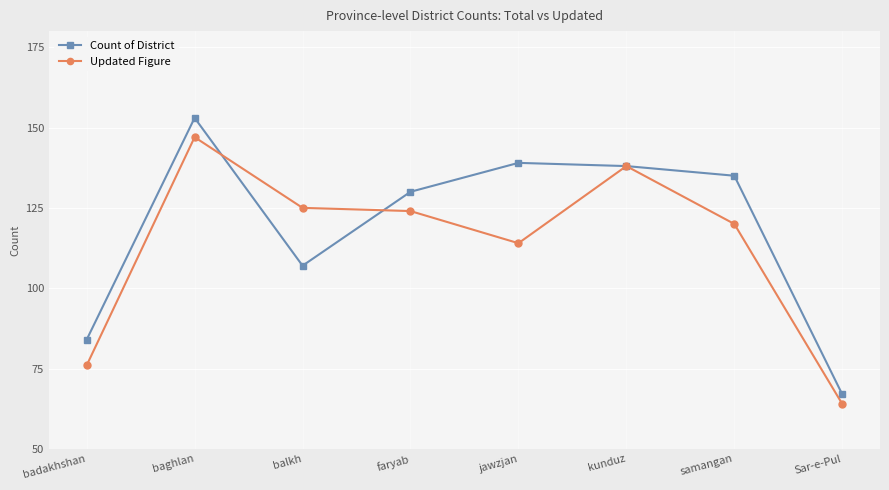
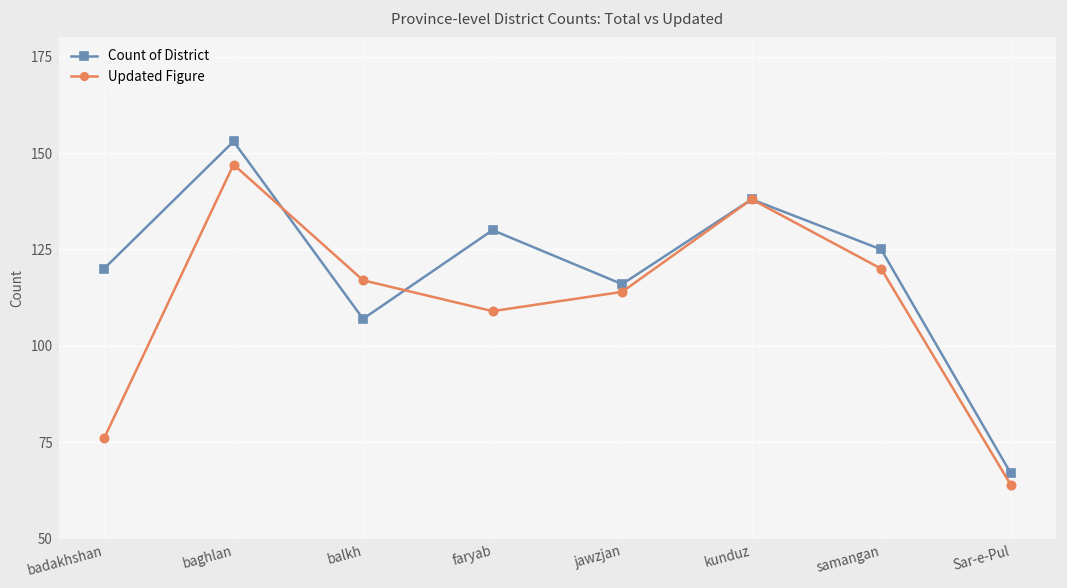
Count of District, badakhshan: 84 -> 120
Updated Figure, balkh: 125 -> 117
Updated Figure, faryab: 124 -> 109
Count of District, jawzjan: 139 -> 116
Count of District, samangan: 135 -> 125
